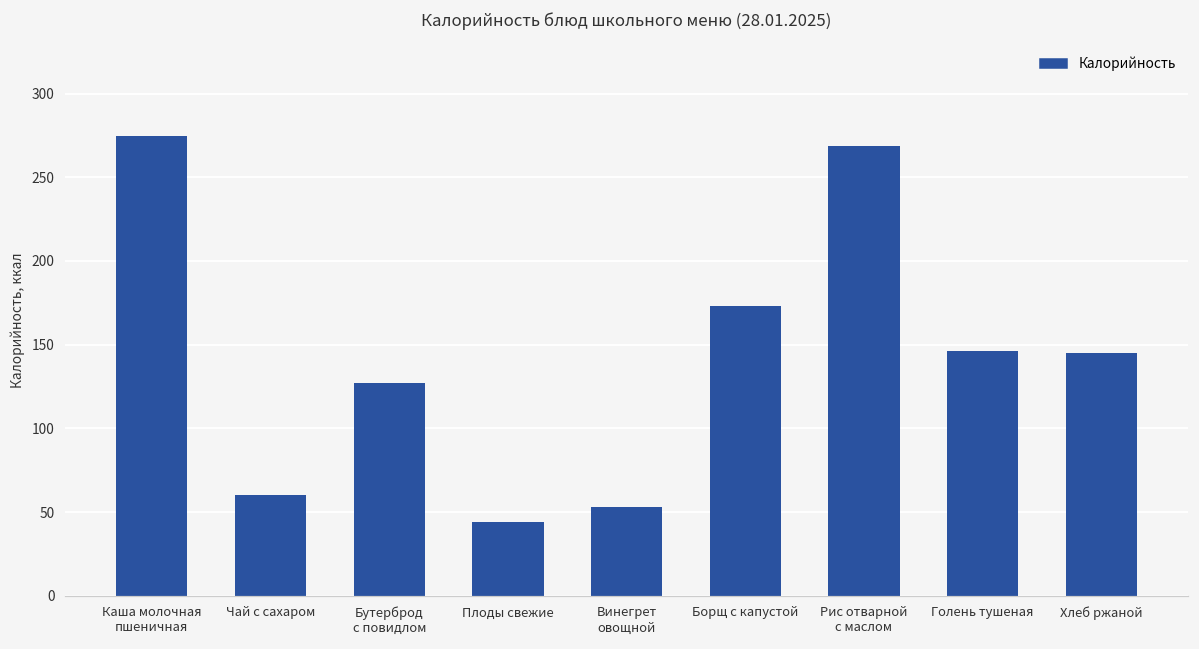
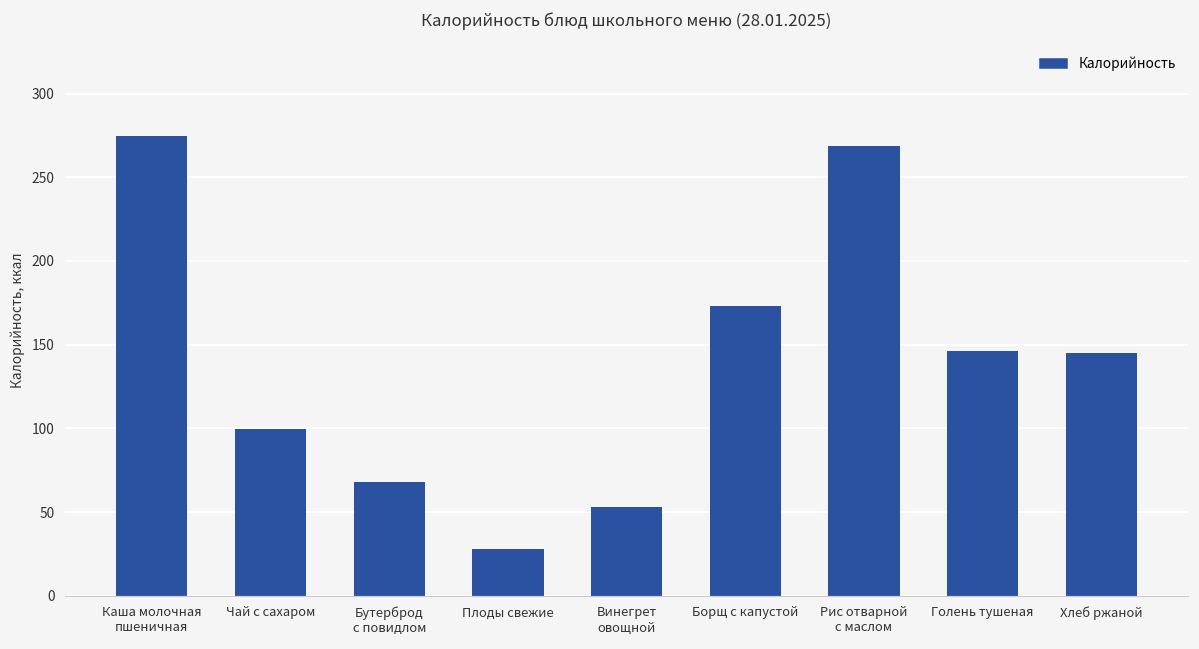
Чай с сахаром: 60 -> 100
Бутерброд с повидлом: 127 -> 68
Плоды свежие: 44 -> 28
